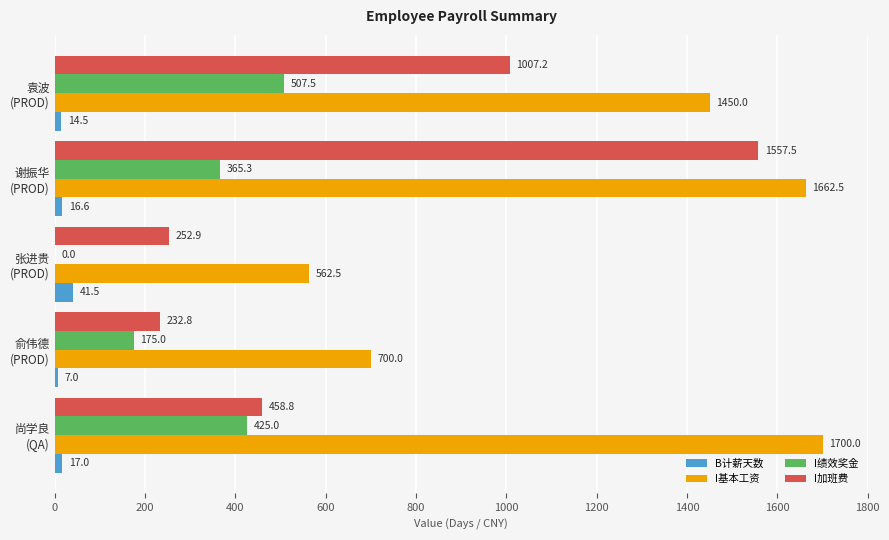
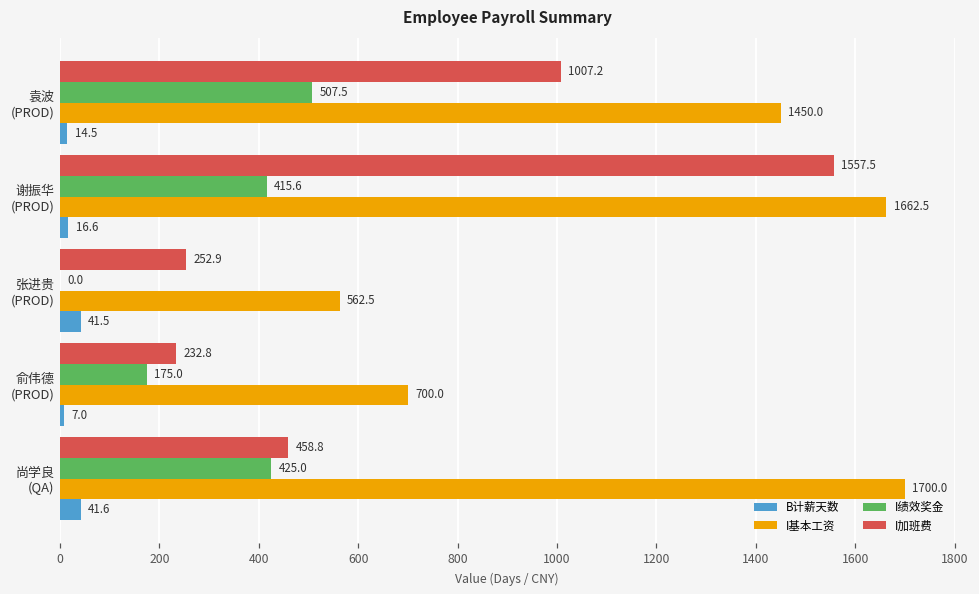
I绩效奖金, 谢振华 (PROD): 365.3 -> 415.6
B计薪天数, 尚学良 (QA): 17.0 -> 41.6
